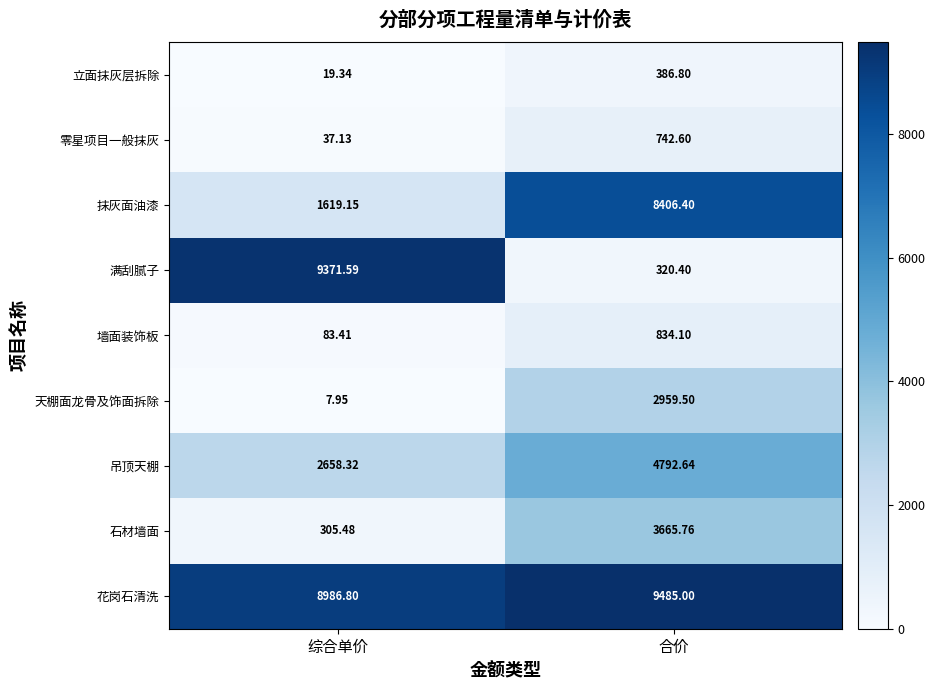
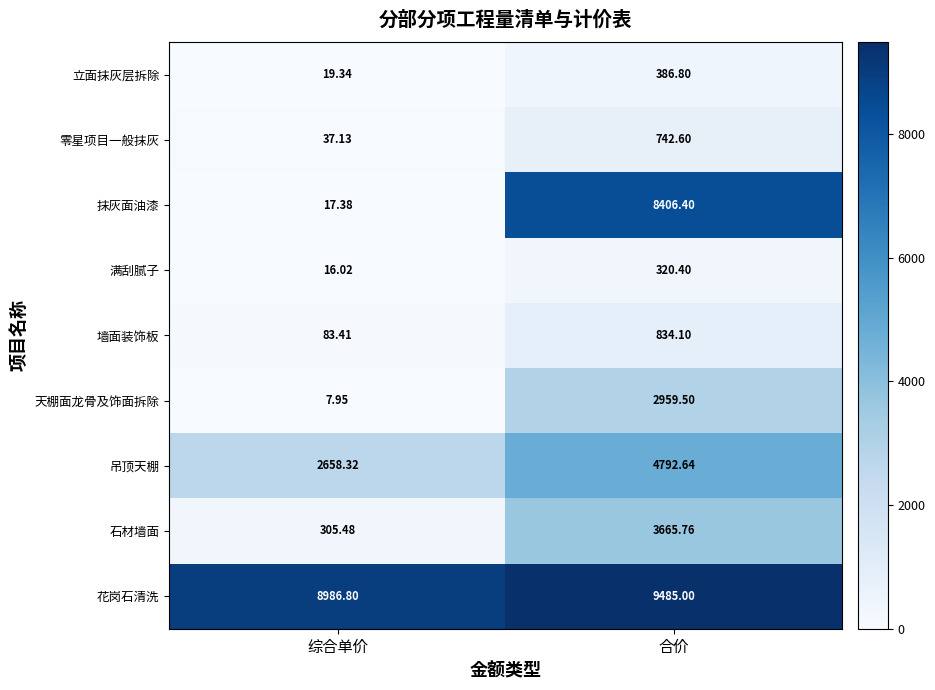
抹灰面油漆, 综合单价: 1619.15 -> 17.38
满刮腻子, 综合单价: 9371.59 -> 16.02
